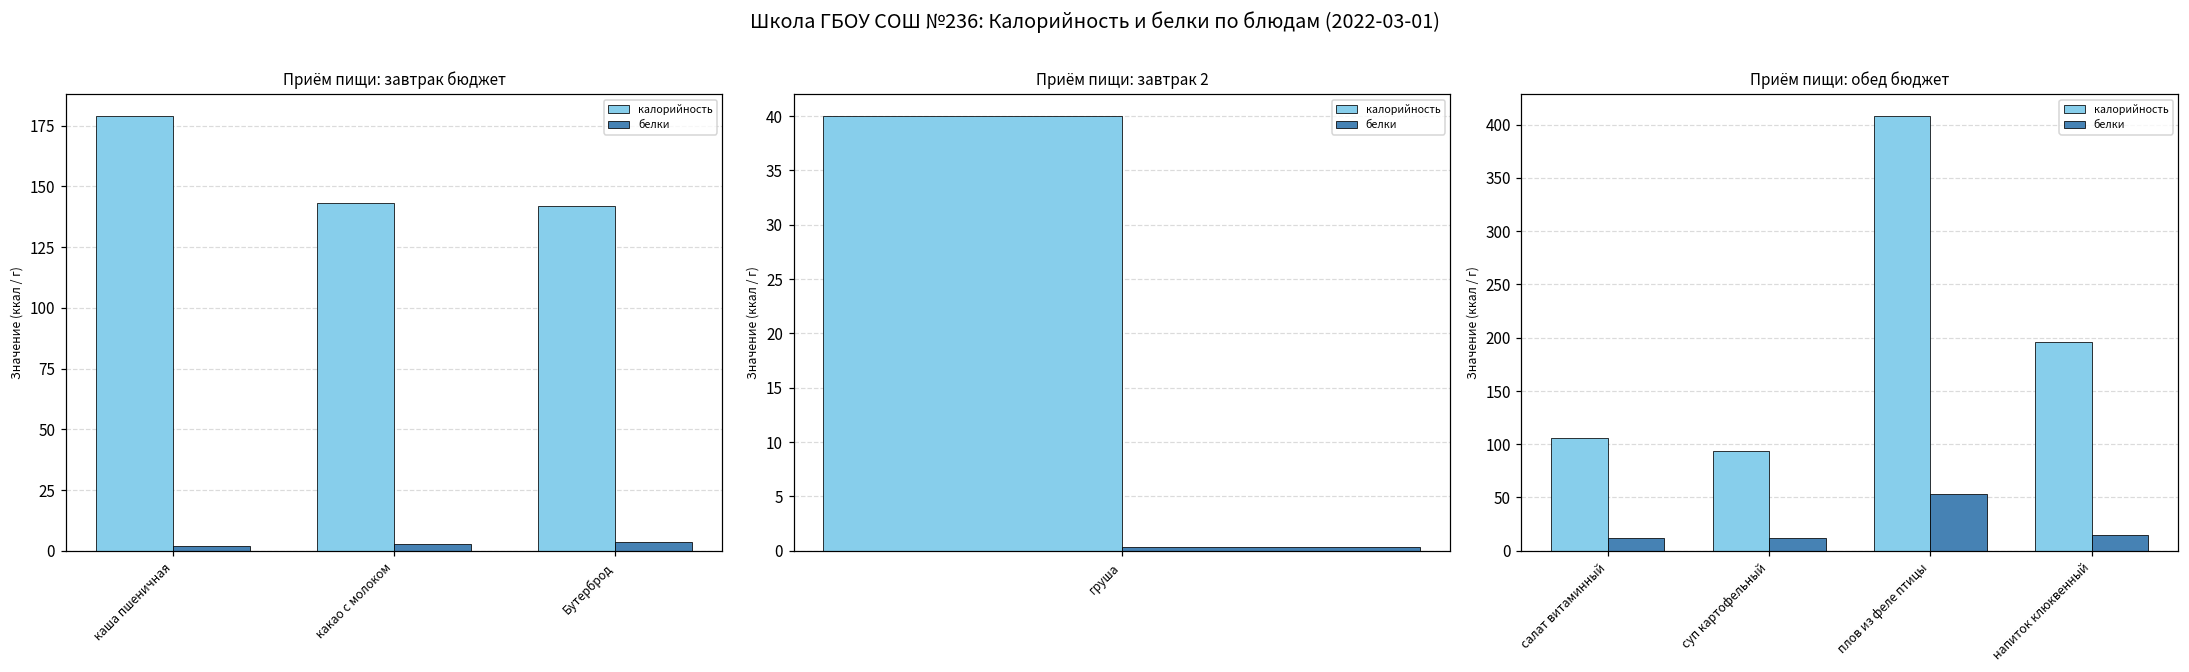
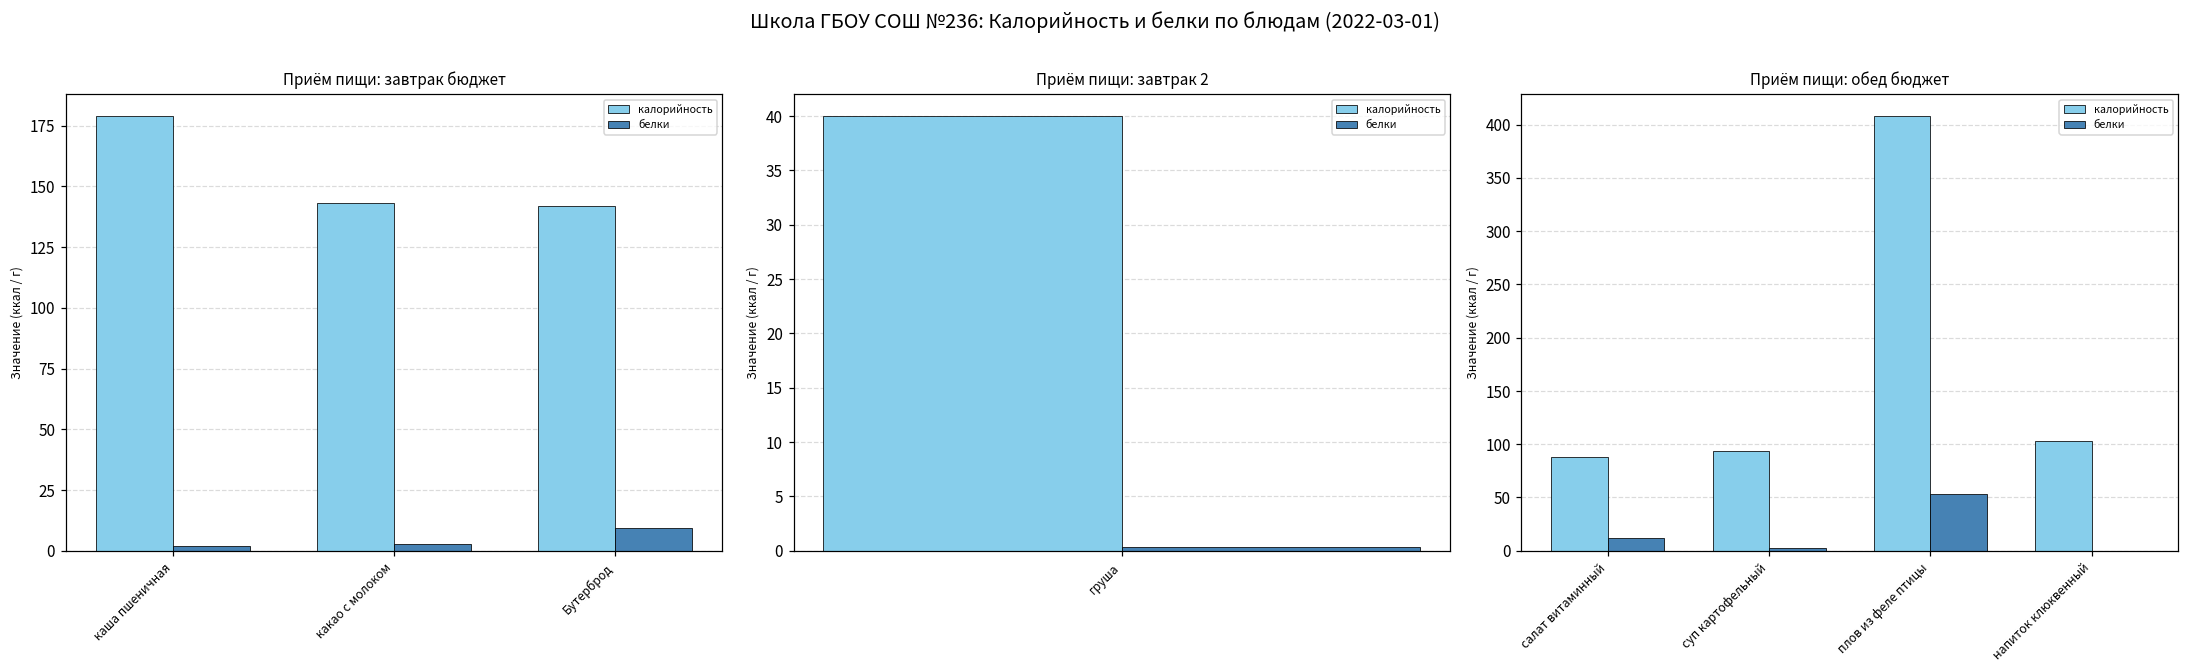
Приём пищи: завтрак бюджет, белки, Бутерброд: 4 -> 9
Приём пищи: обед бюджет, калорийность, салат витаминный: 110 -> 90
Приём пищи: обед бюджет, белки, суп картофельный: 10 -> 0
Приём пищи: обед бюджет, калорийность, напиток клюквенный: 200 -> 100
Приём пищи: обед бюджет, белки, напиток клюквенный: 10 -> 0
